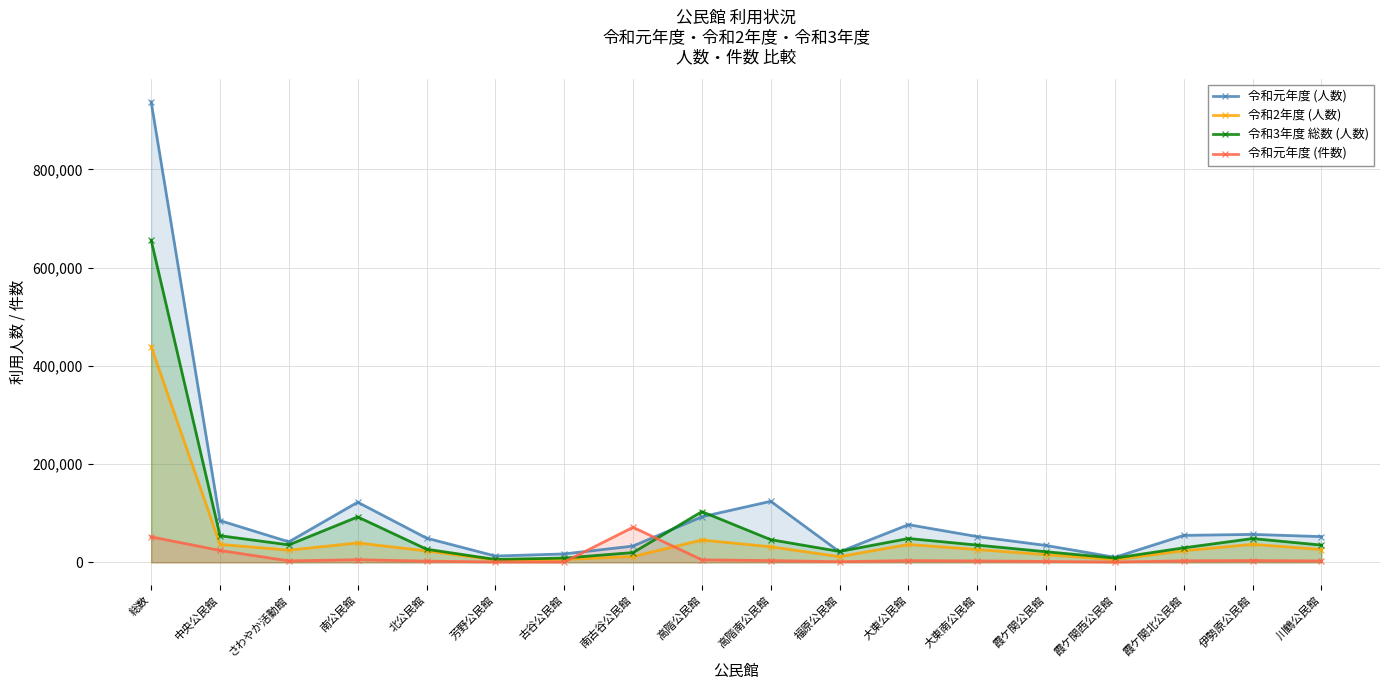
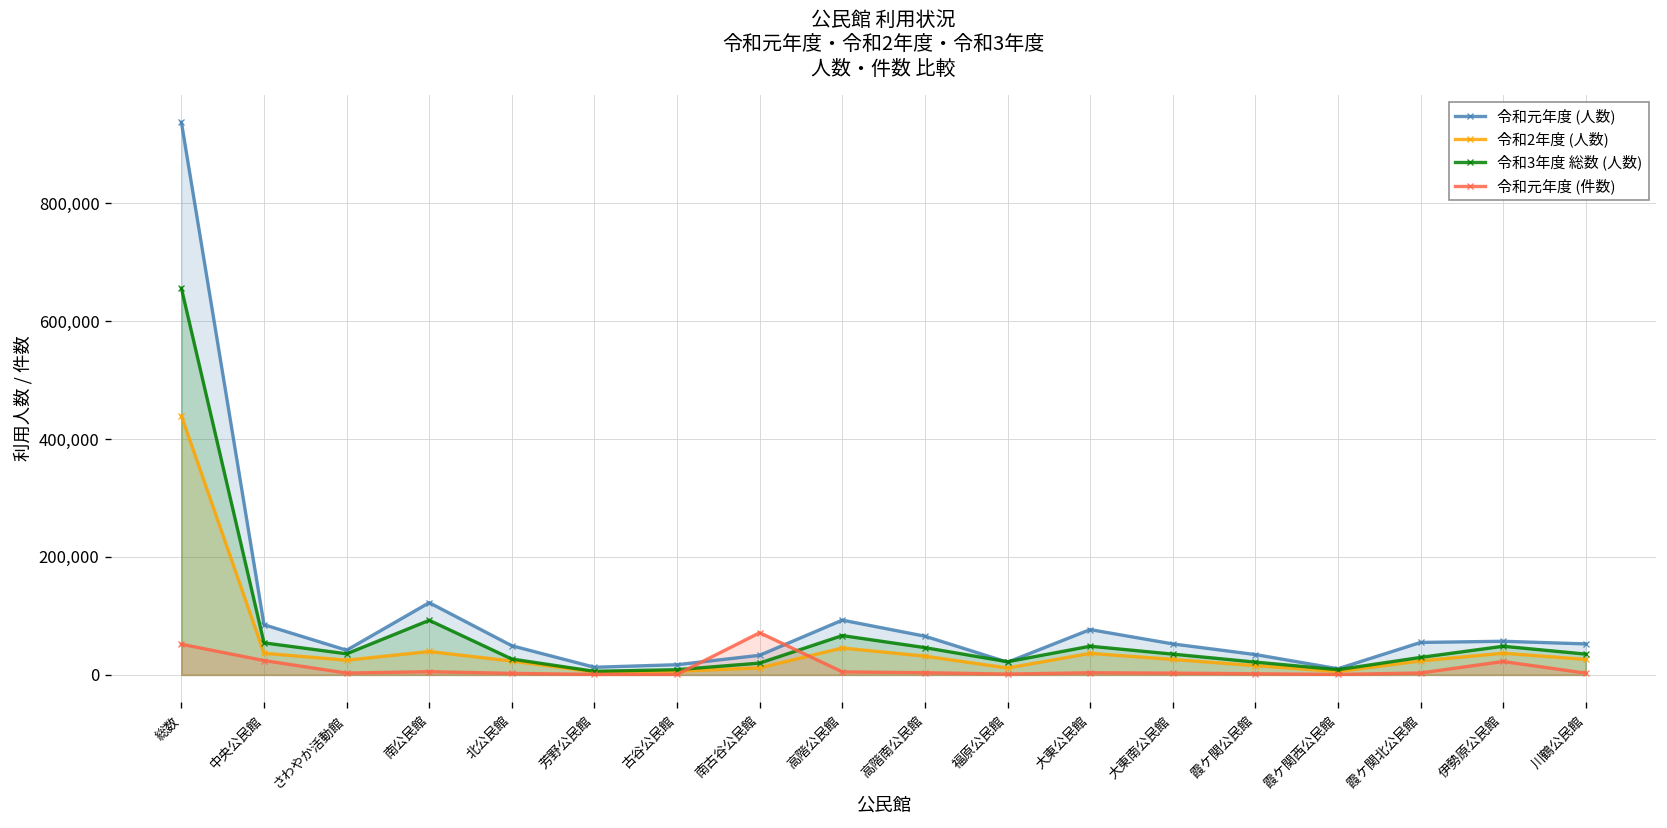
令和3年度 総数 (人数), 高階公民館: 100,000 -> 70,000
令和元年度 (人数), 高階南公民館: 120,000 -> 70,000
令和元年度 (件数), 伊勢原公民館: 0 -> 20,000
